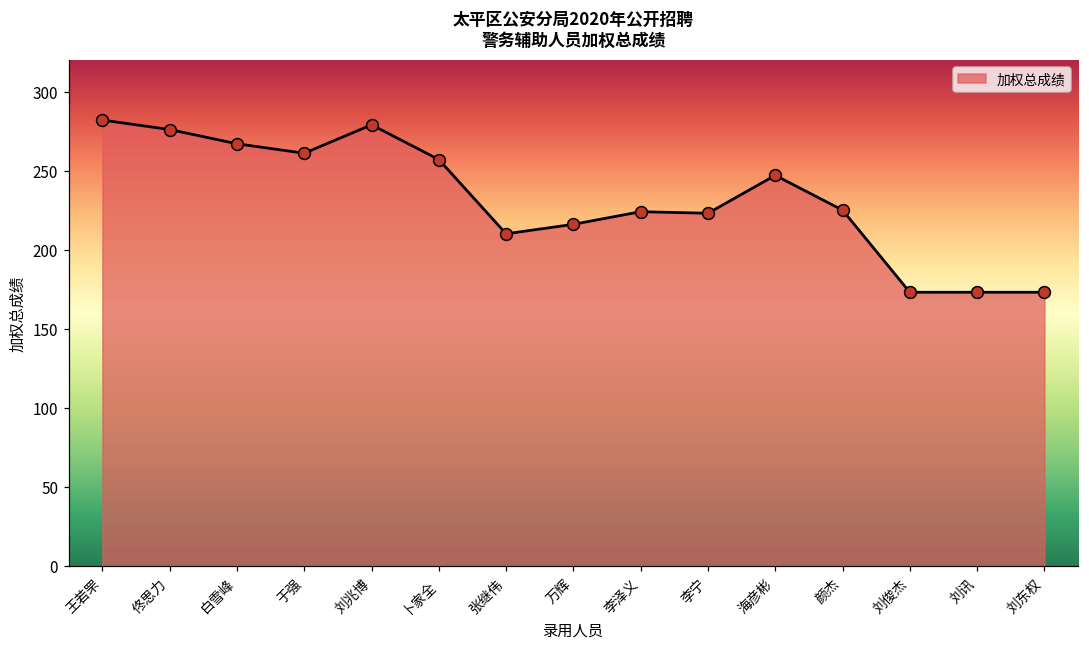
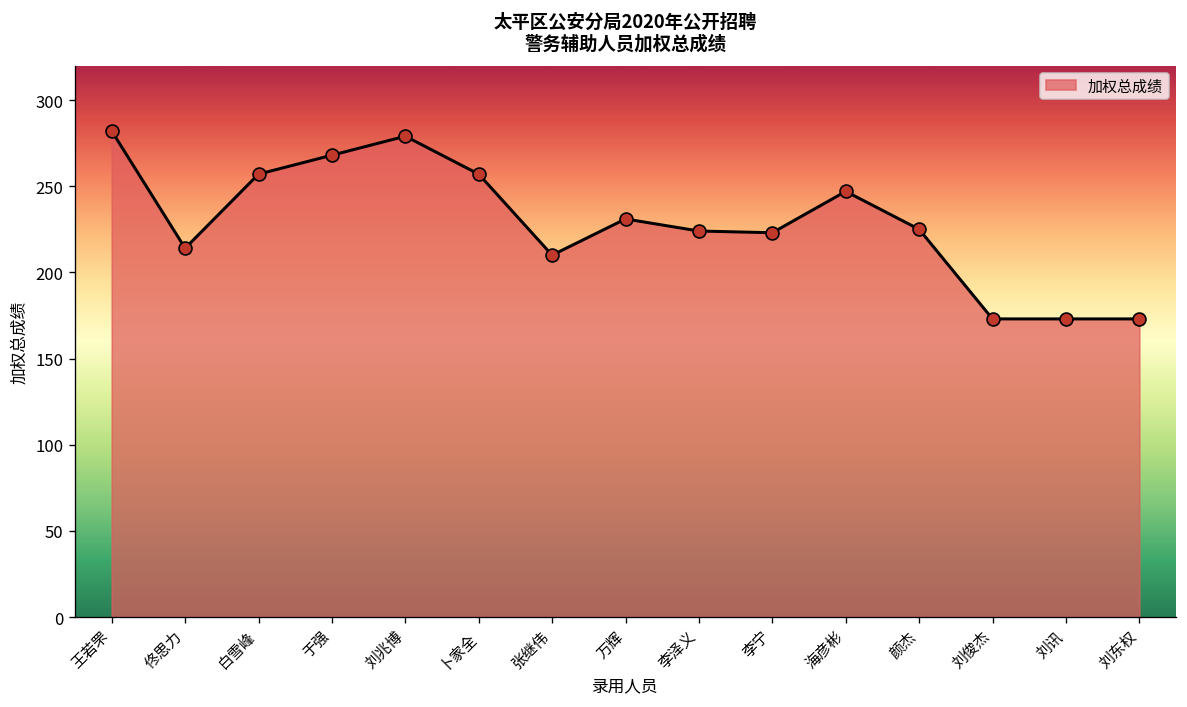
佟思力: 276 -> 214
白雪峰: 267 -> 257
于强: 261 -> 268
万辉: 216 -> 231
